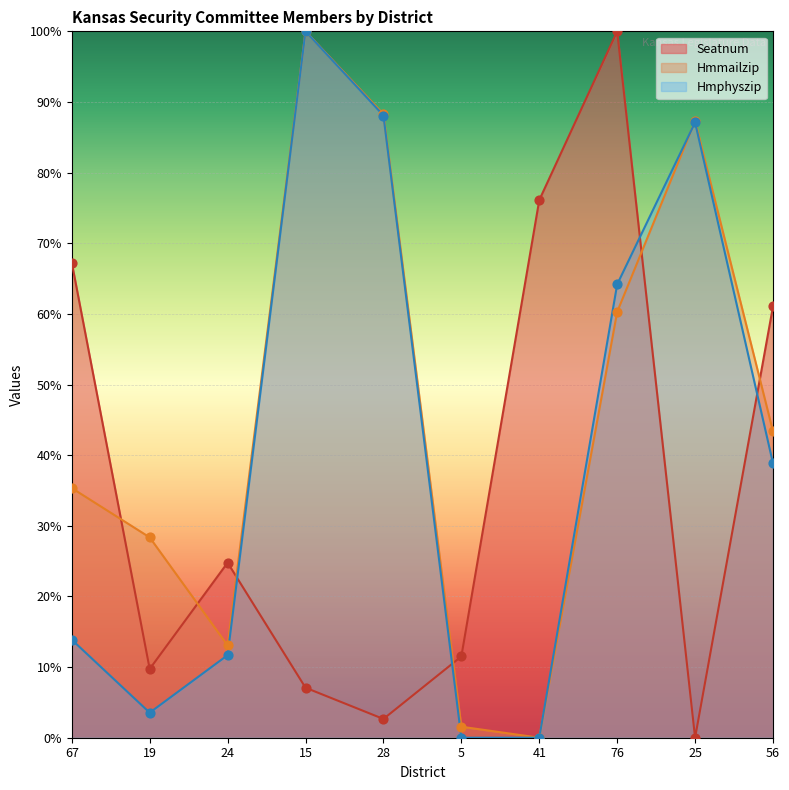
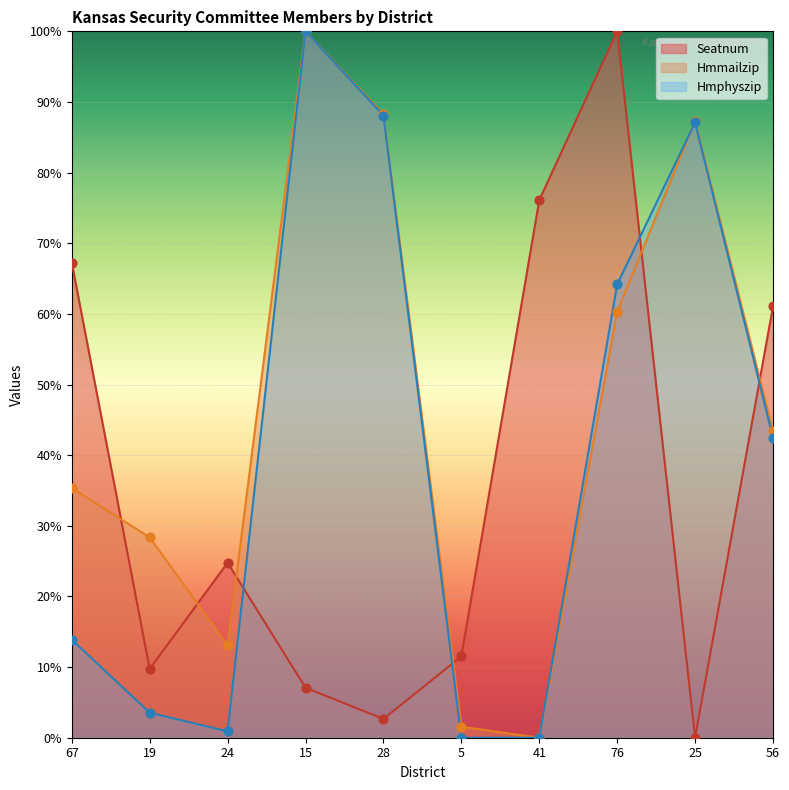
Hmphyszip, 24: 12% -> 1%
Hmphyszip, 56: 39% -> 42%
